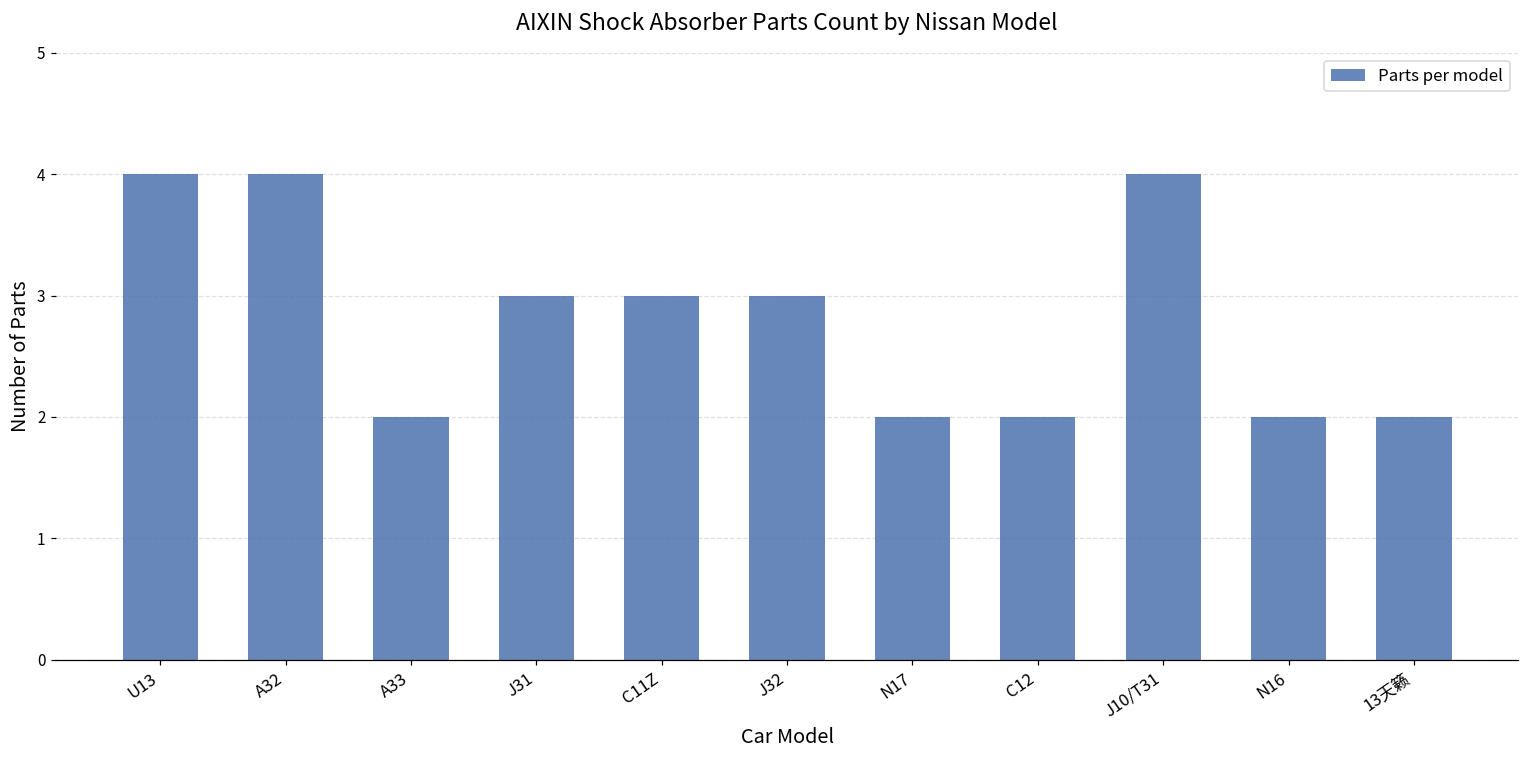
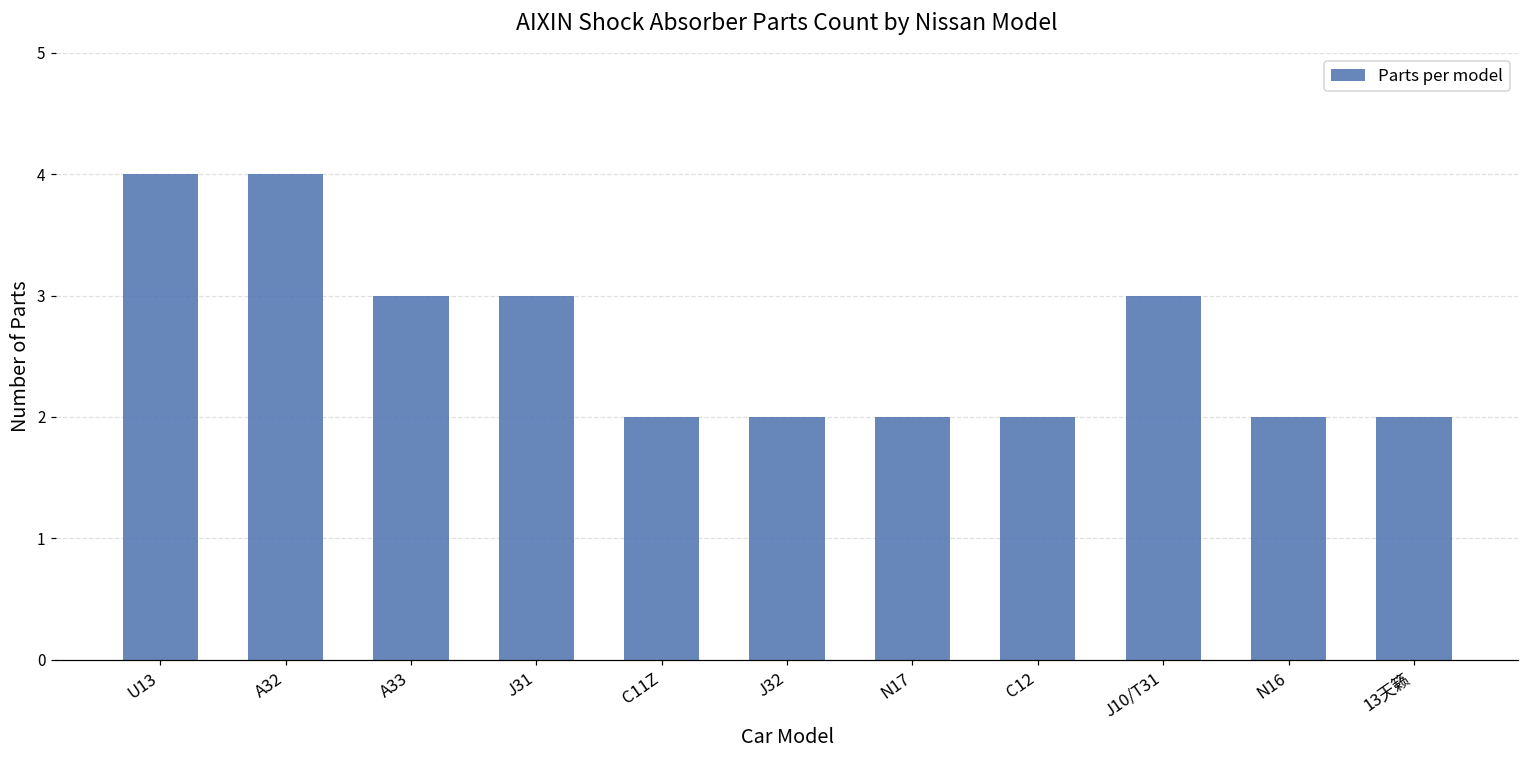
A33: 2 -> 3
C11Z: 3 -> 2
J32: 3 -> 2
J10/T31: 4 -> 3
